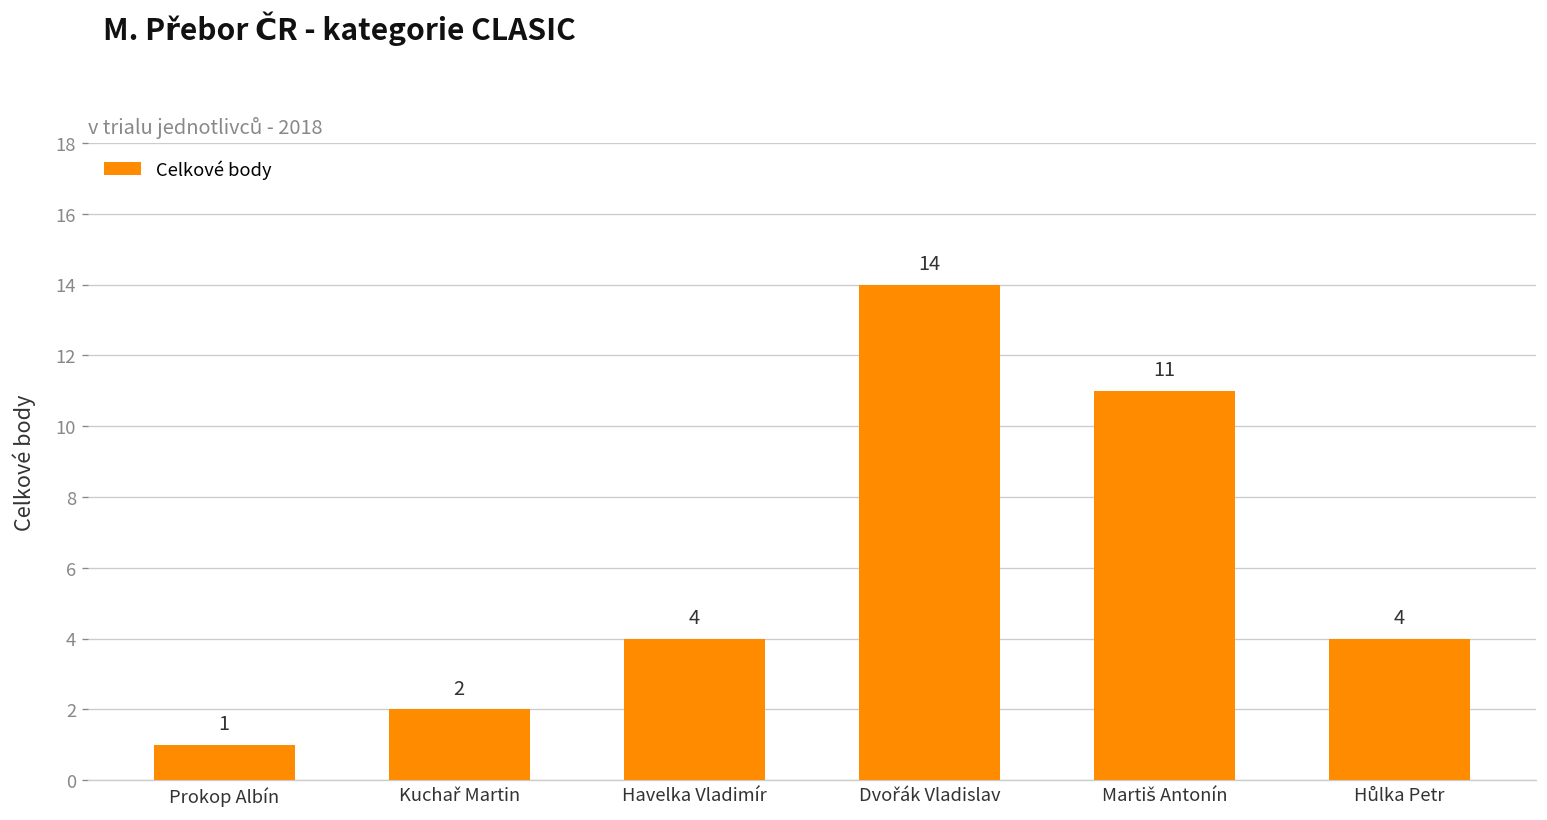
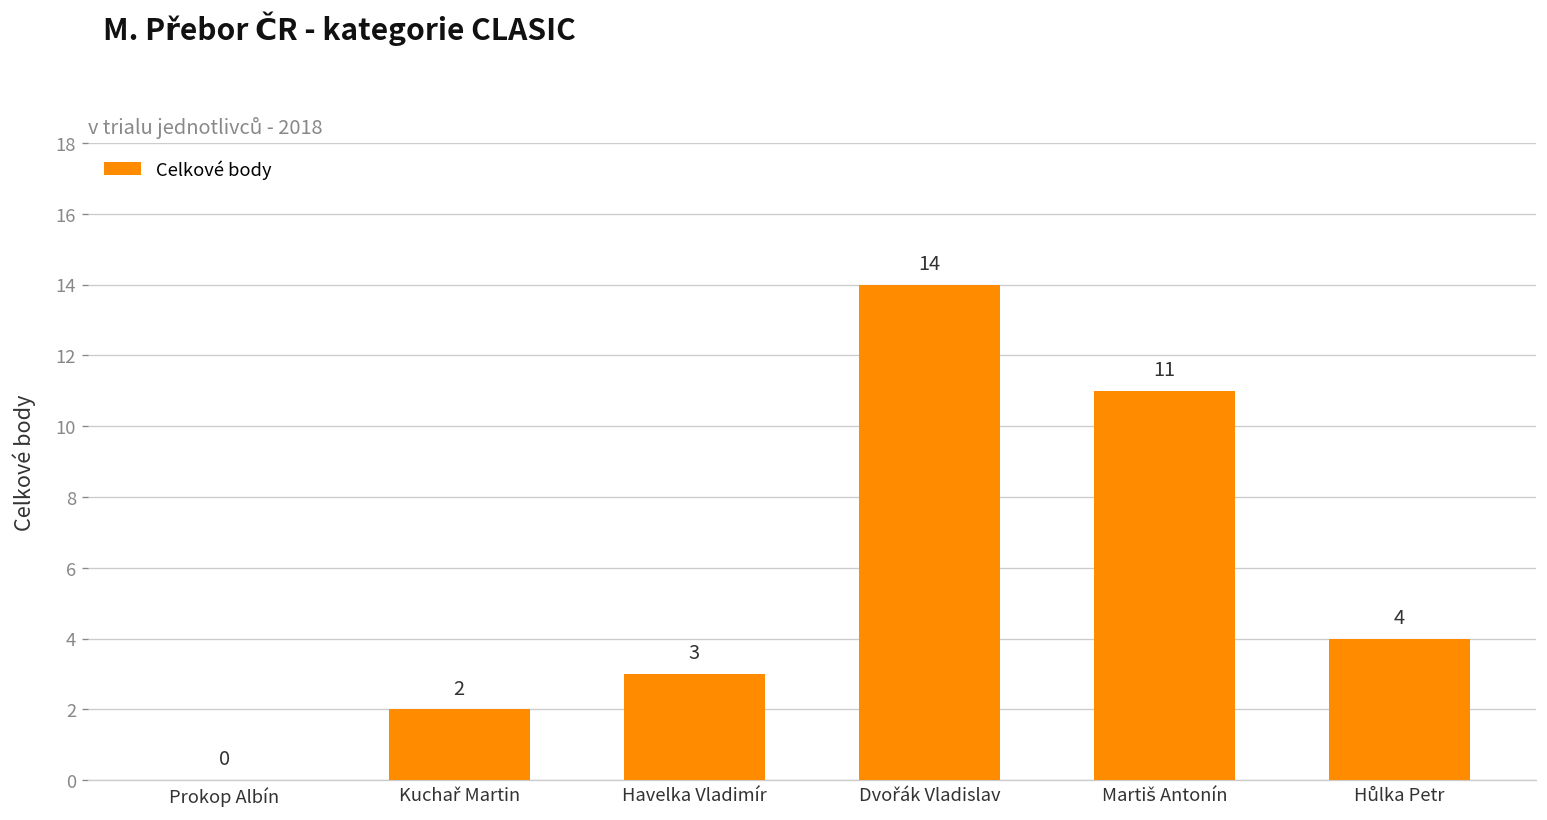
Prokop Albín: 1 -> 0
Havelka Vladimír: 4 -> 3
